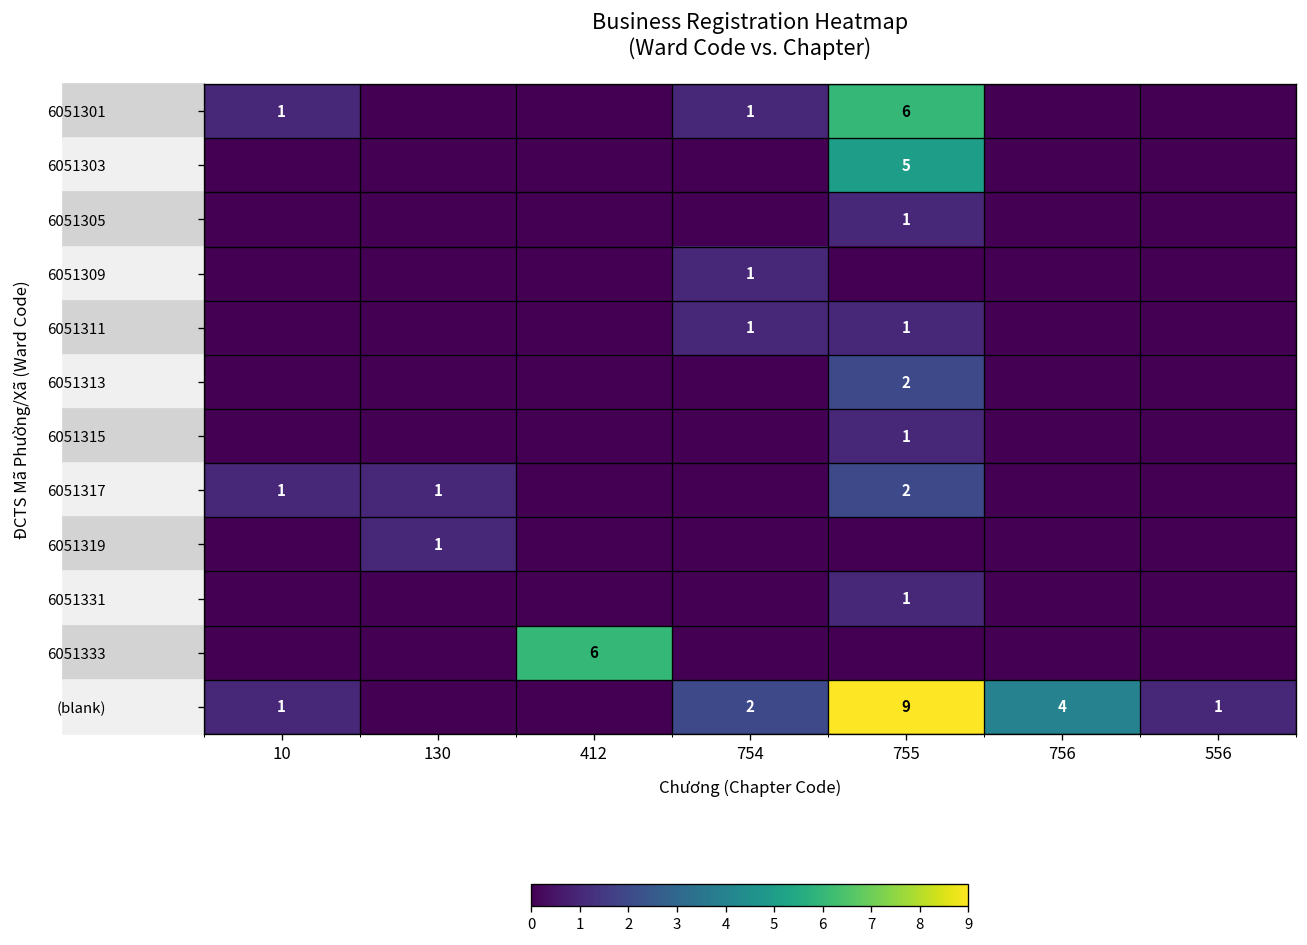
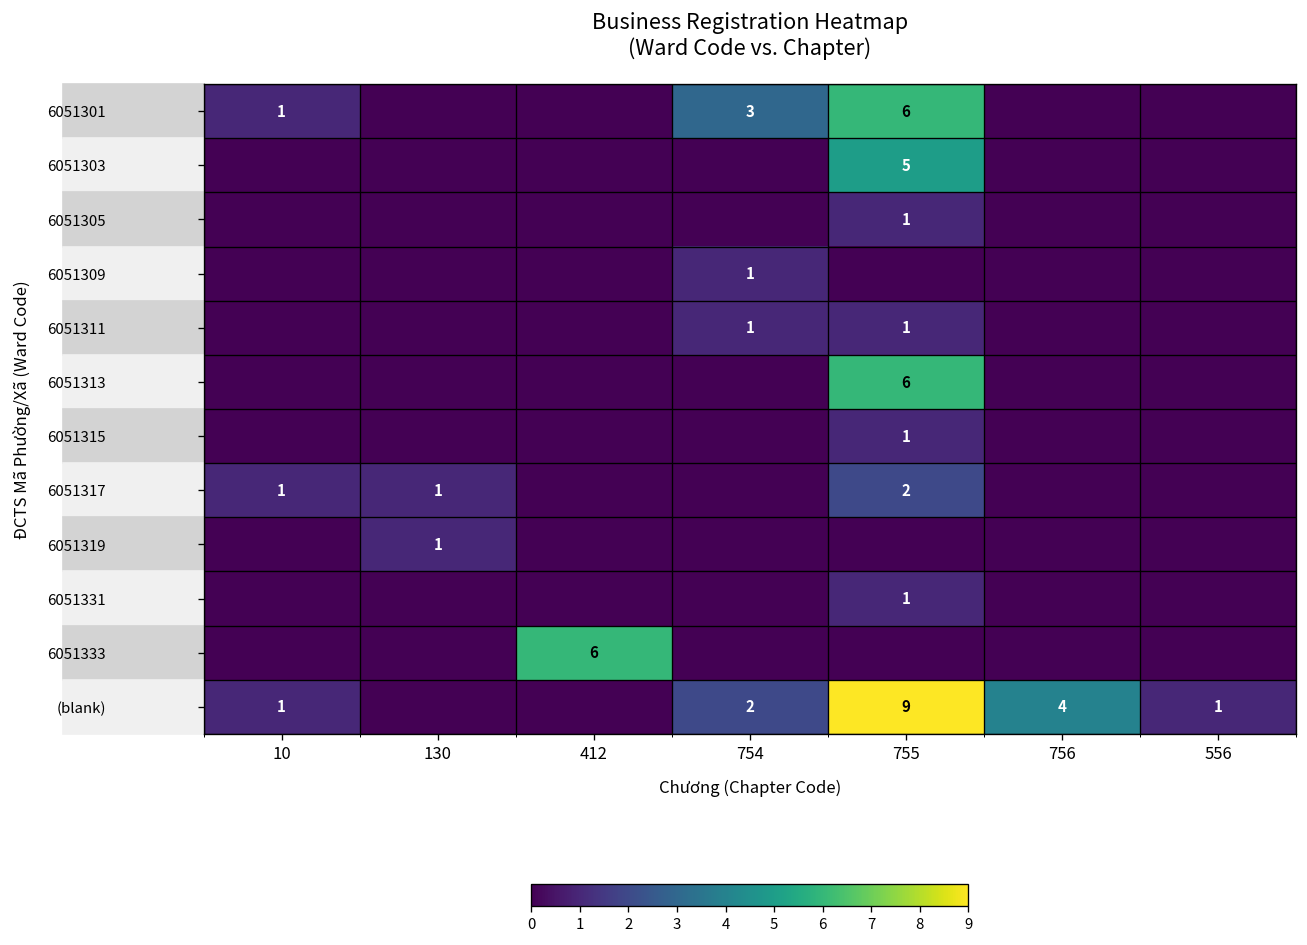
6051301, 754: 1 -> 3
6051313, 755: 2 -> 6
